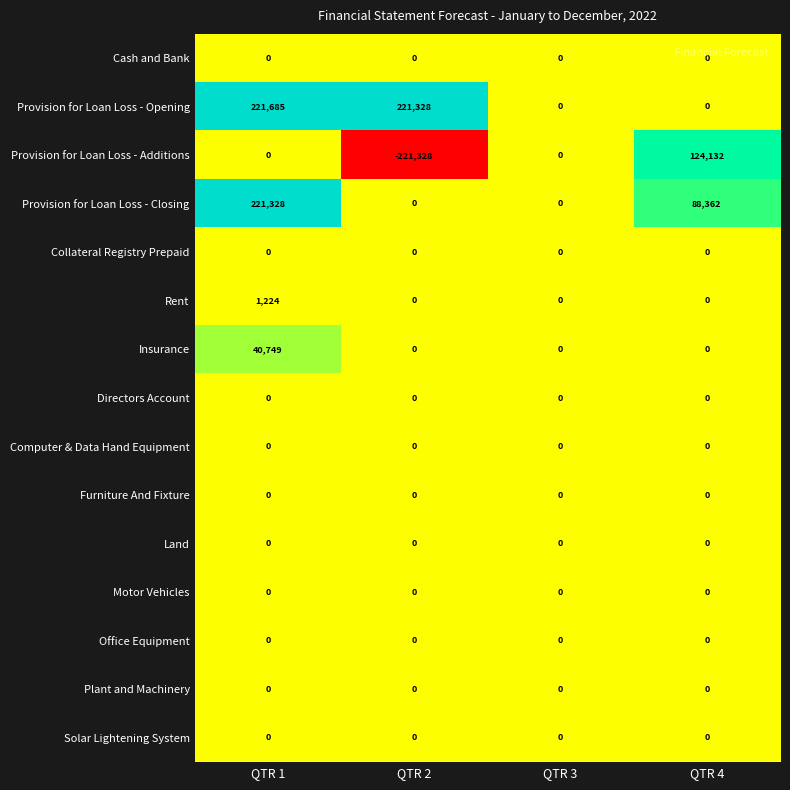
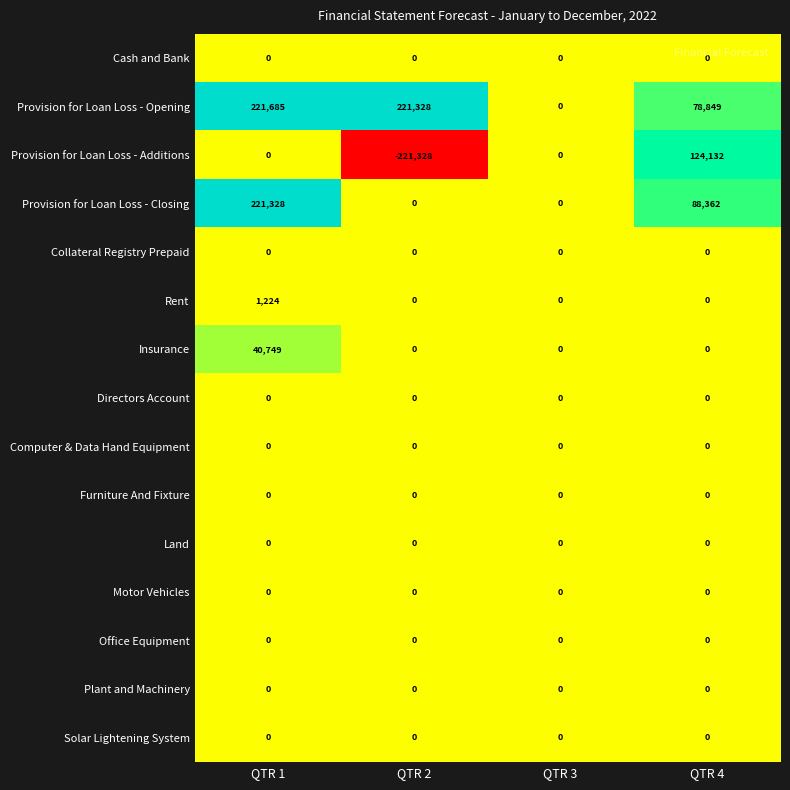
Provision for Loan Loss - Opening, QTR 4: 0 -> 78,849
